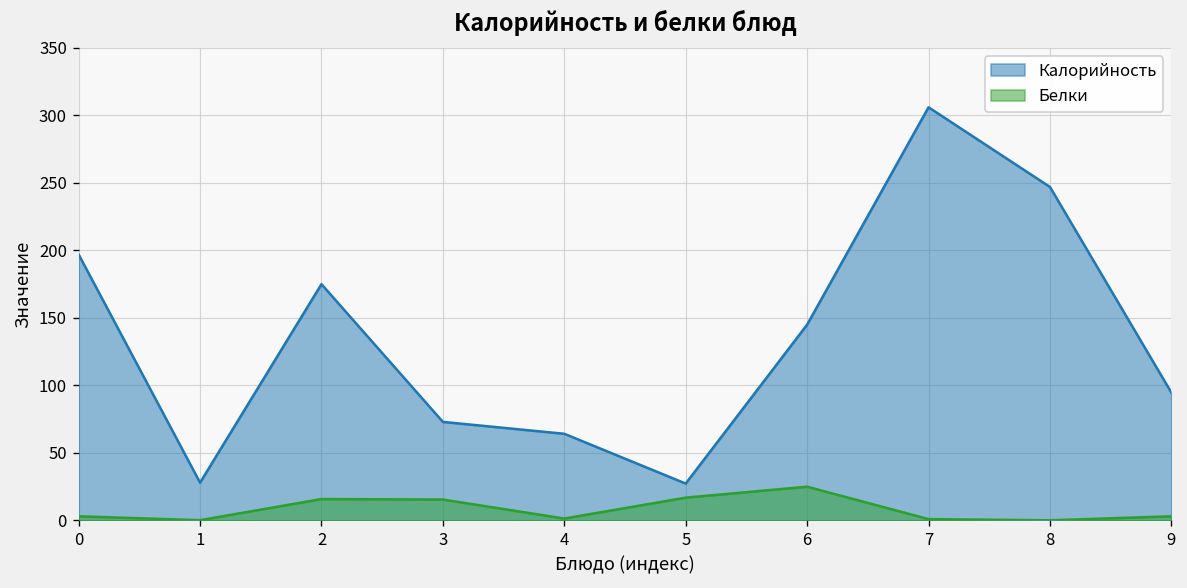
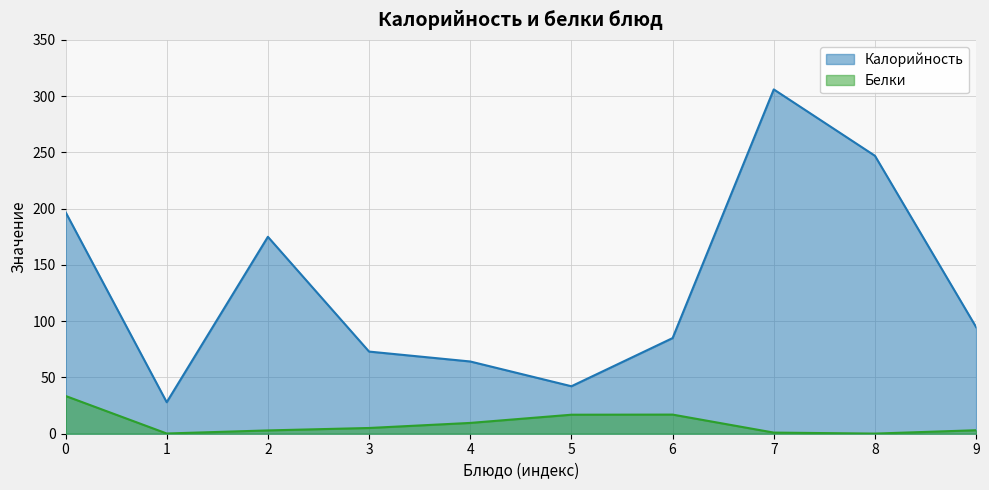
Белки, 0: 3 -> 34
Белки, 2: 16 -> 3
Белки, 3: 16 -> 5
Белки, 4: 1 -> 10
Калорийность, 5: 27 -> 42
Калорийность, 6: 145 -> 85
Белки, 6: 25 -> 17
